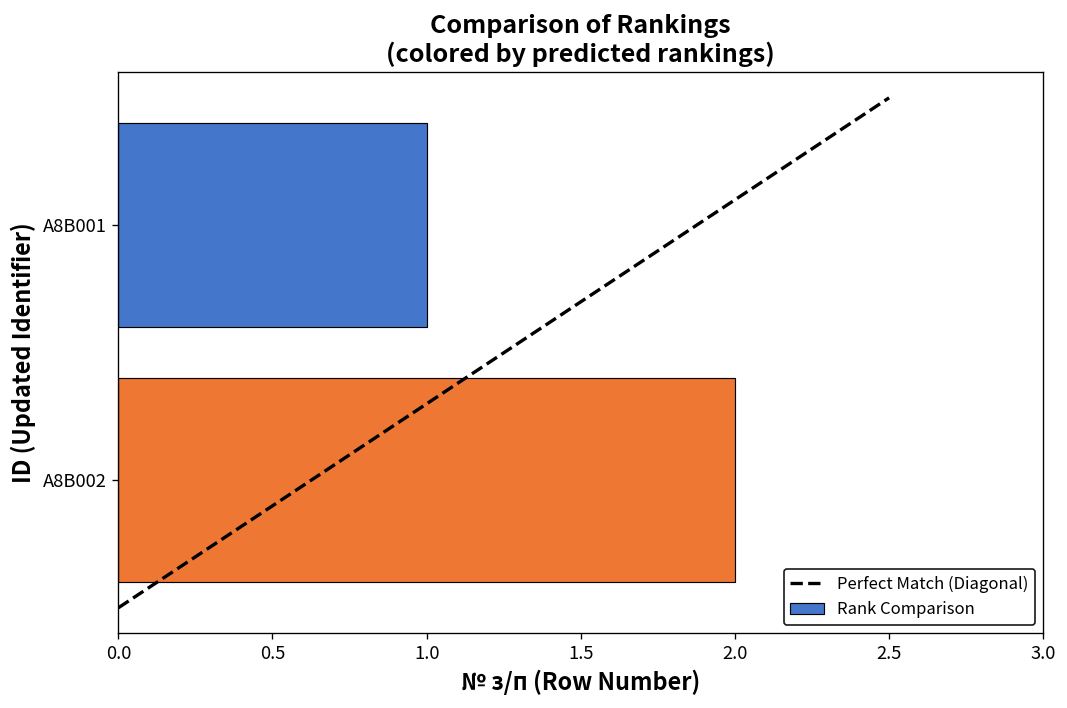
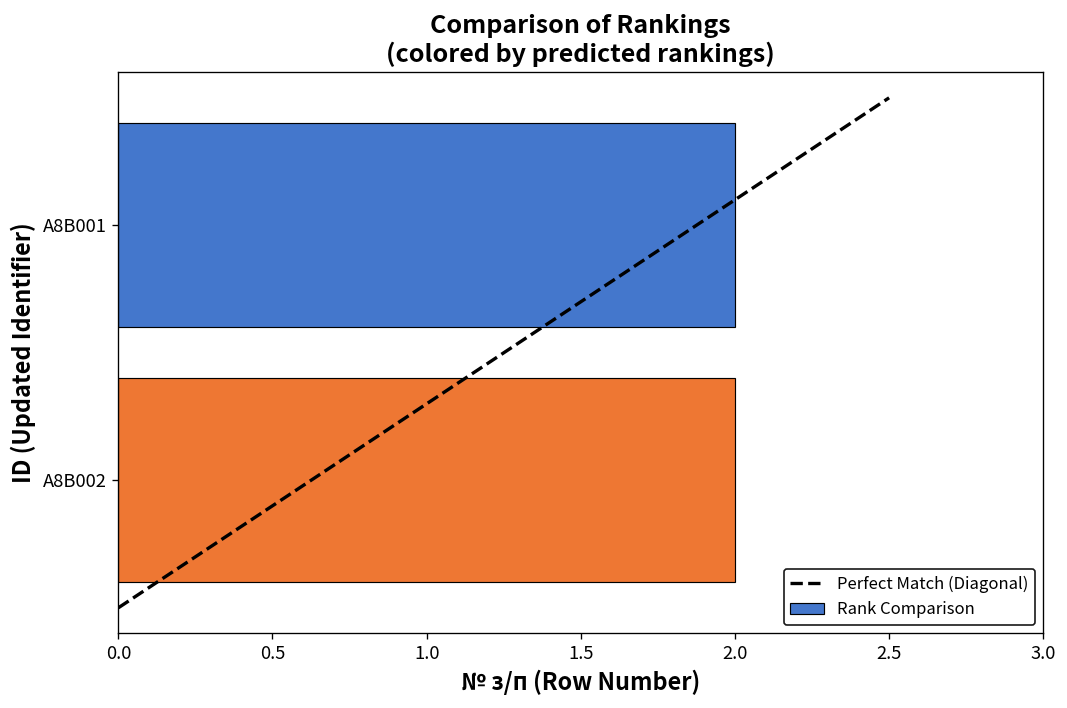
Rank Comparison, A8B001: 1 -> 2
